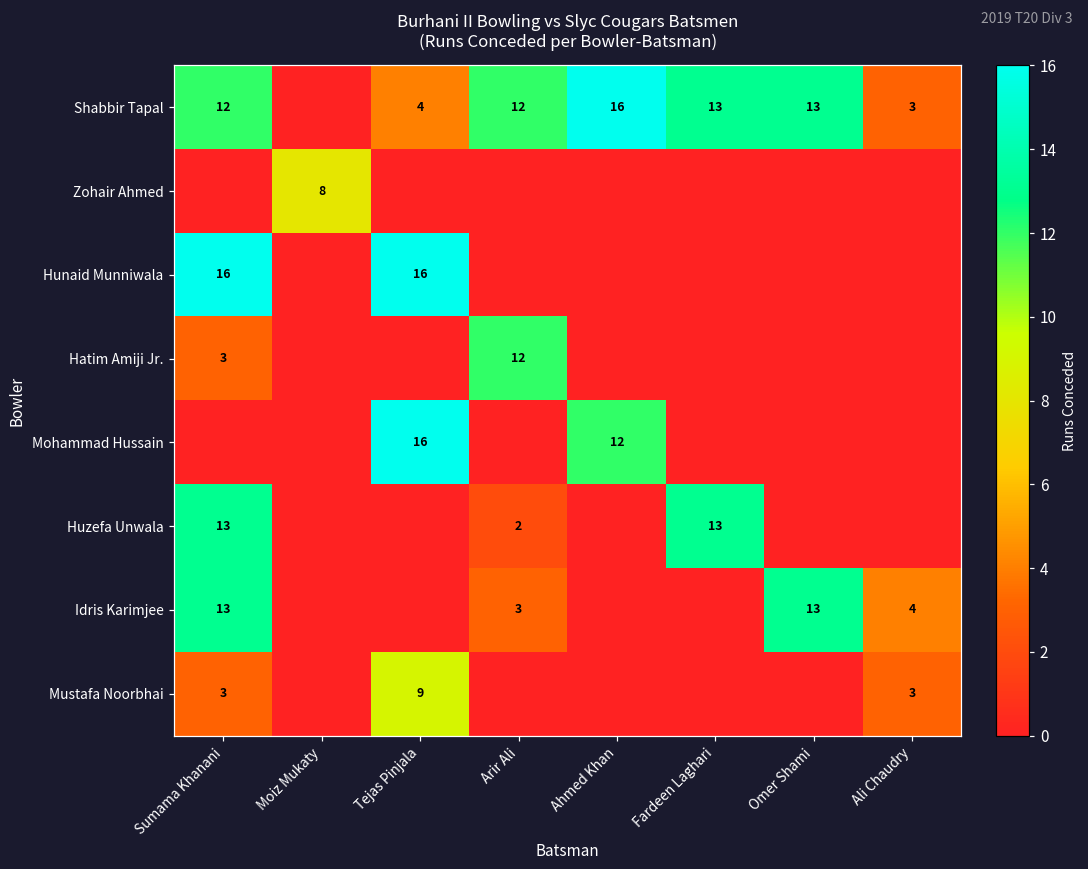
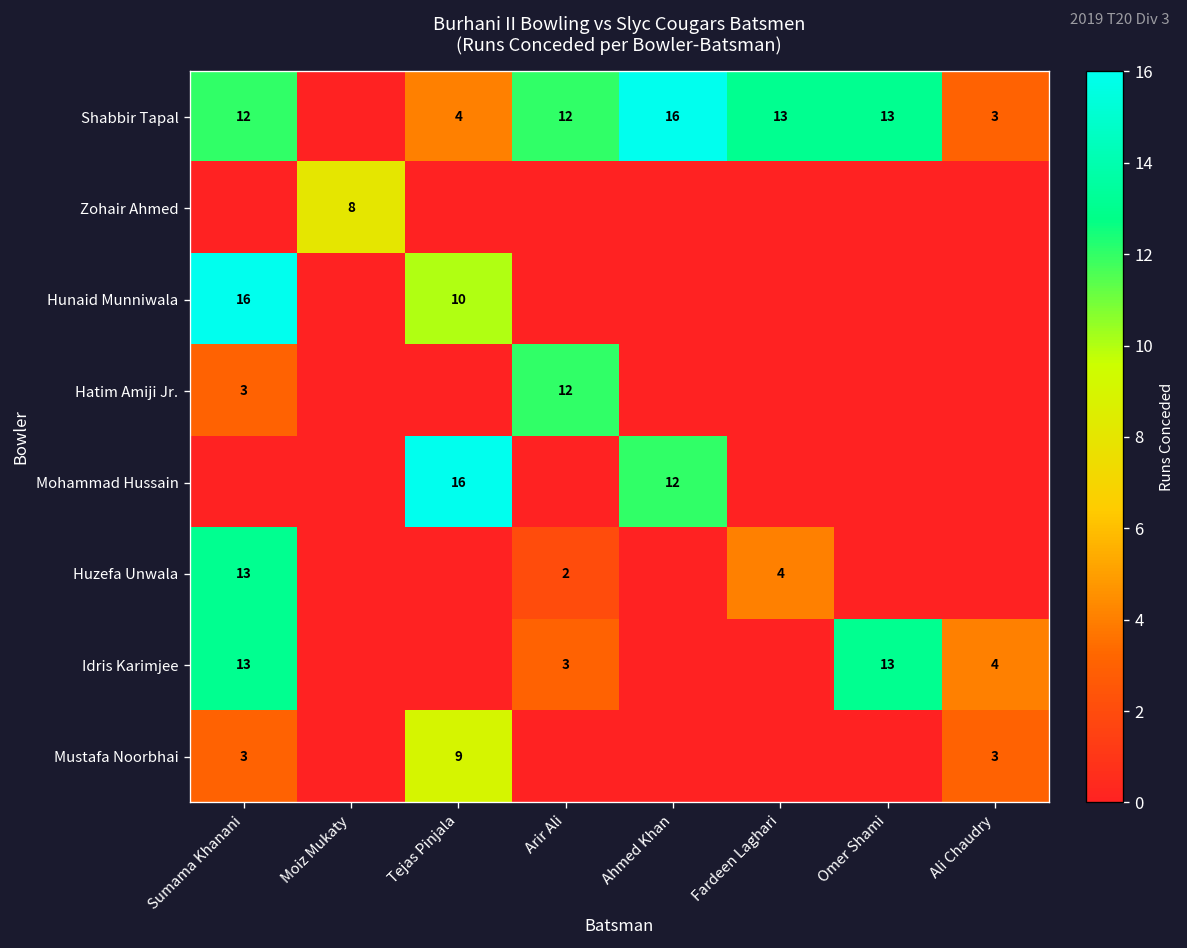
Hunaid Munniwala, Tejas Pinjala: 16 -> 10
Huzefa Unwala, Fardeen Laghari: 13 -> 4
